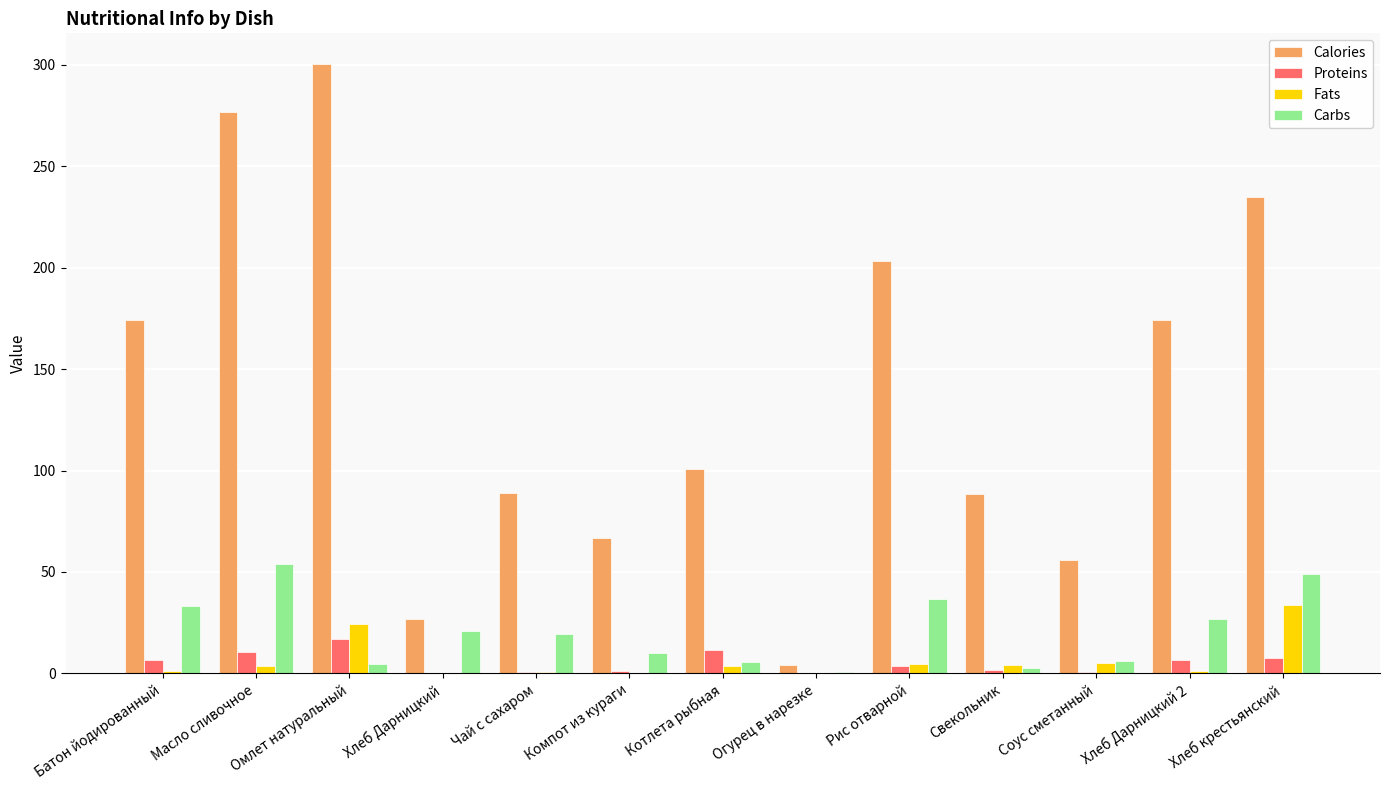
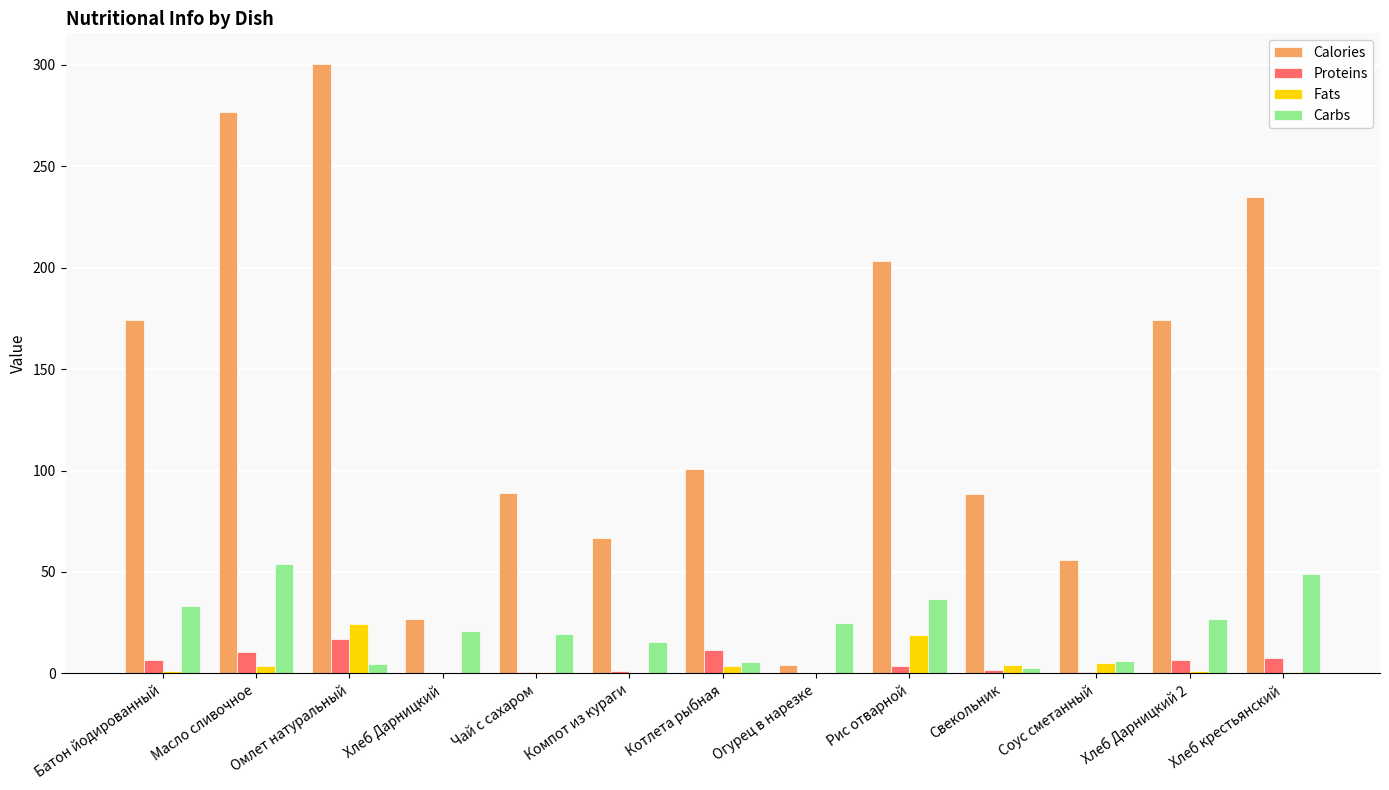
Carbs, Компот из кураги: 10 -> 16
Carbs, Огурец в нарезке: 1 -> 25
Fats, Рис отварной: 5 -> 19
Fats, Хлеб крестьянский: 34 -> 1
